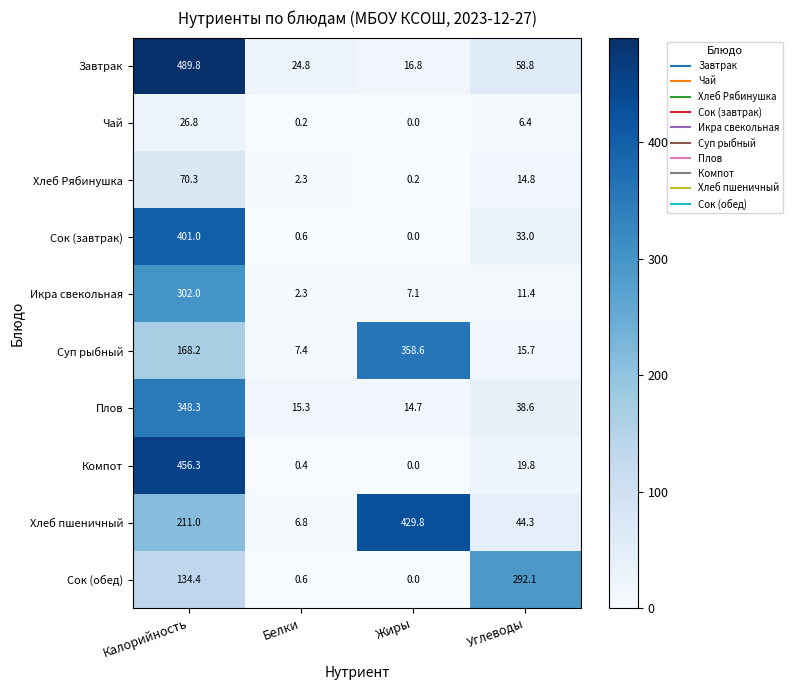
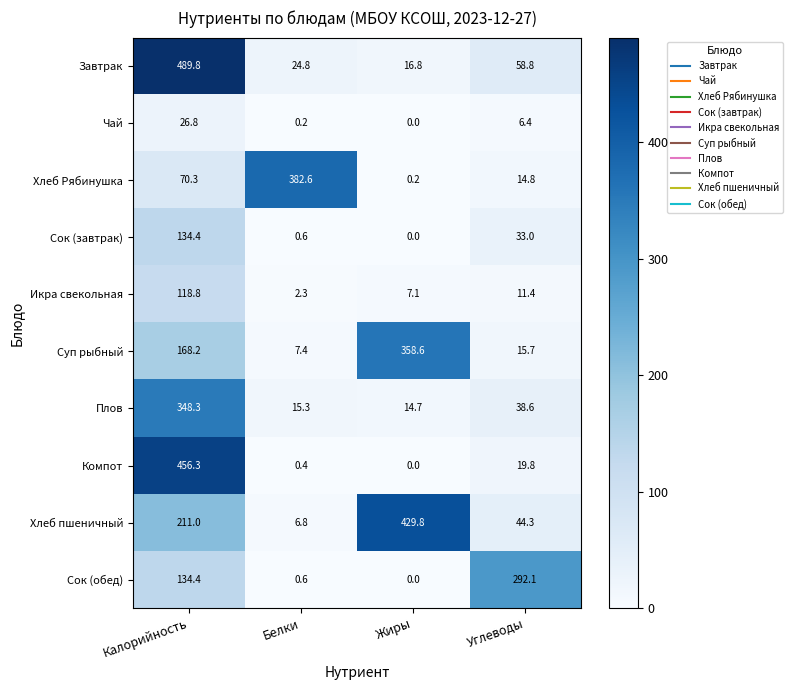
Хлеб Рябинушка, Белки: 2.3 -> 382.6
Сок (завтрак), Калорийность: 401.0 -> 134.4
Икра свекольная, Калорийность: 302.0 -> 118.8
